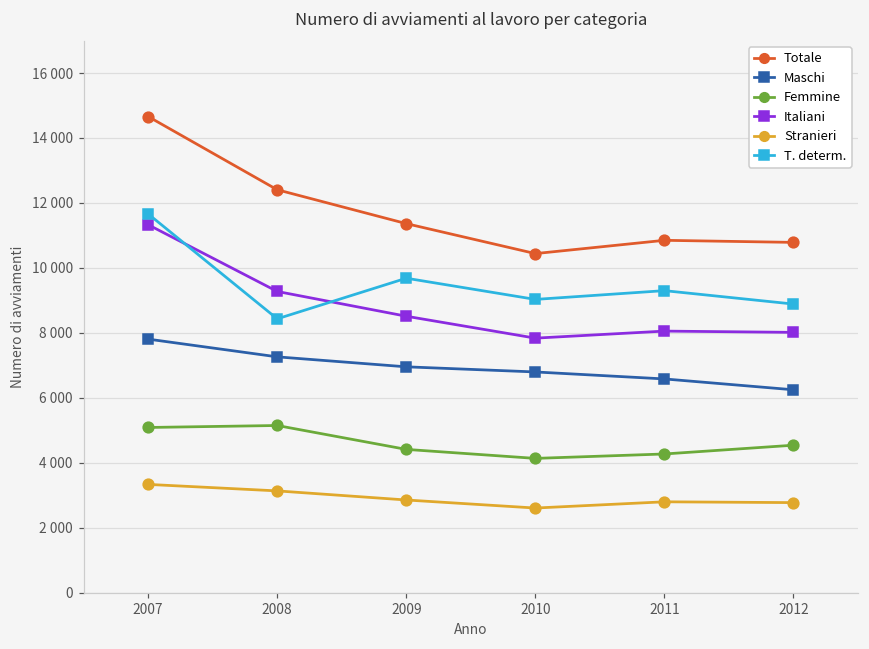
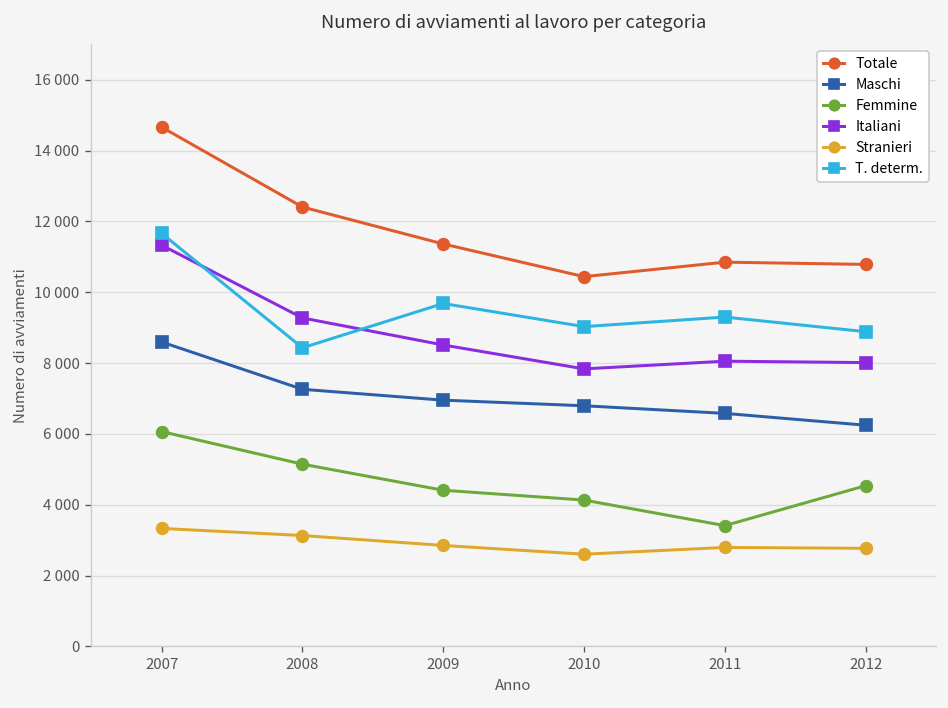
Maschi, 2007: 7800 -> 8600
Femmine, 2007: 5100 -> 6100
Femmine, 2011: 4300 -> 3400
